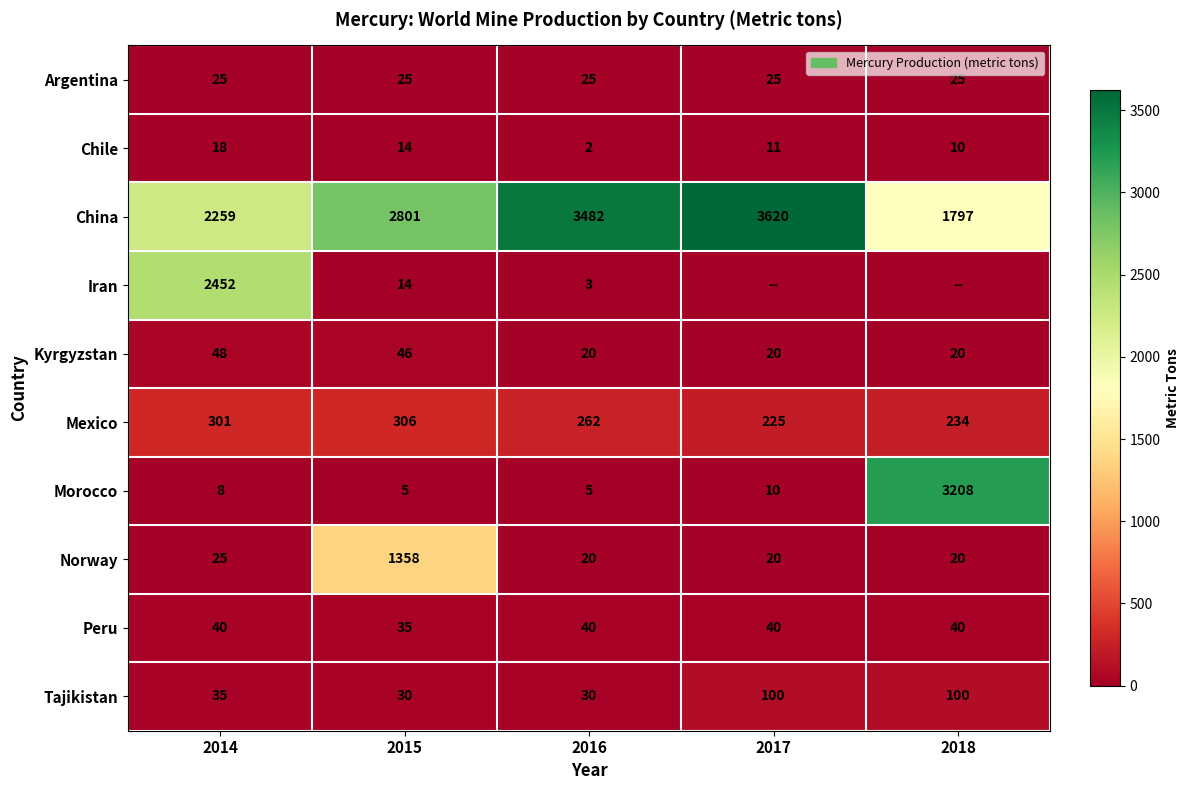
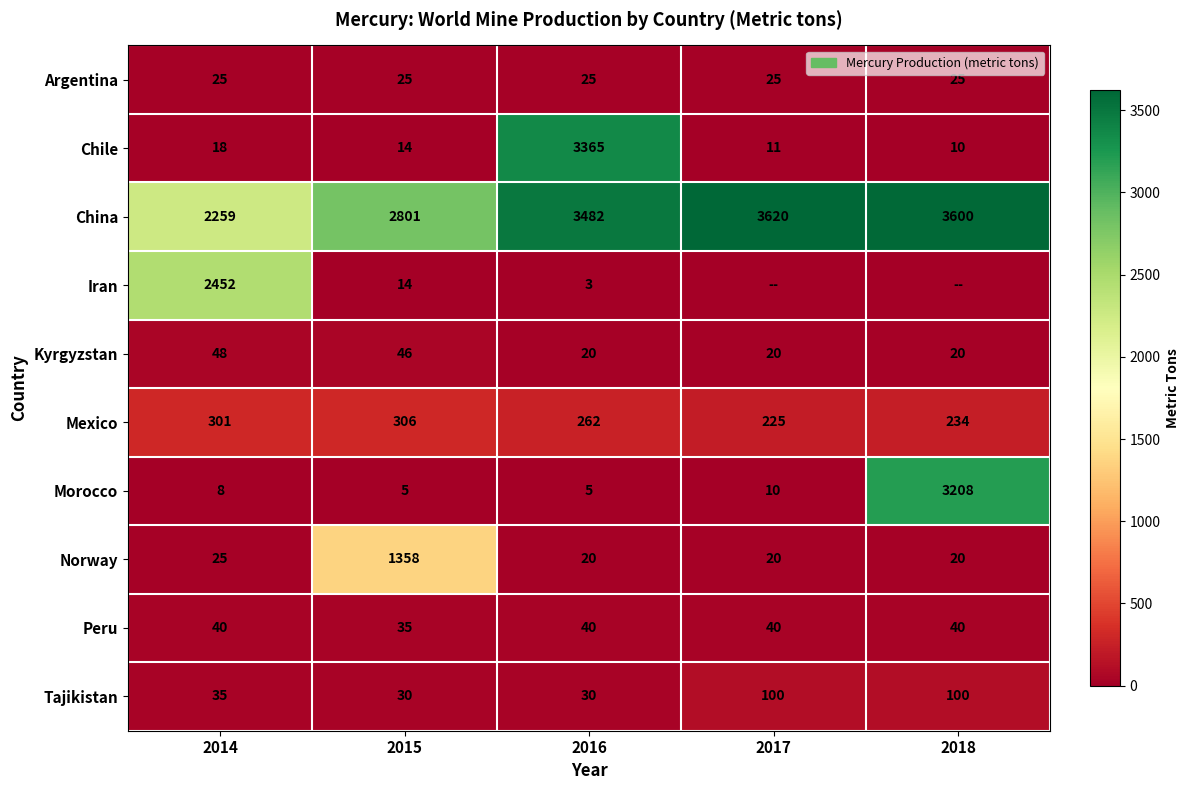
Chile, 2016: 2 -> 3365
China, 2018: 1797 -> 3600
